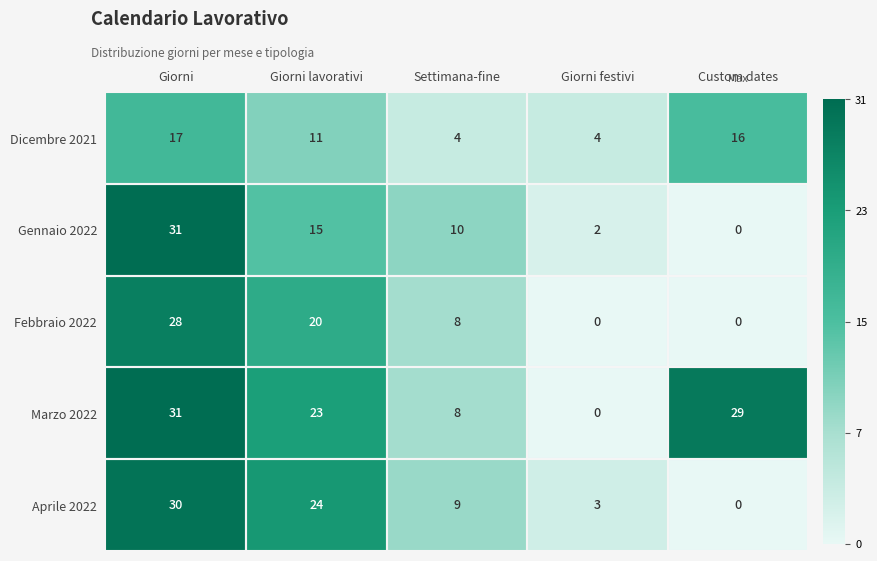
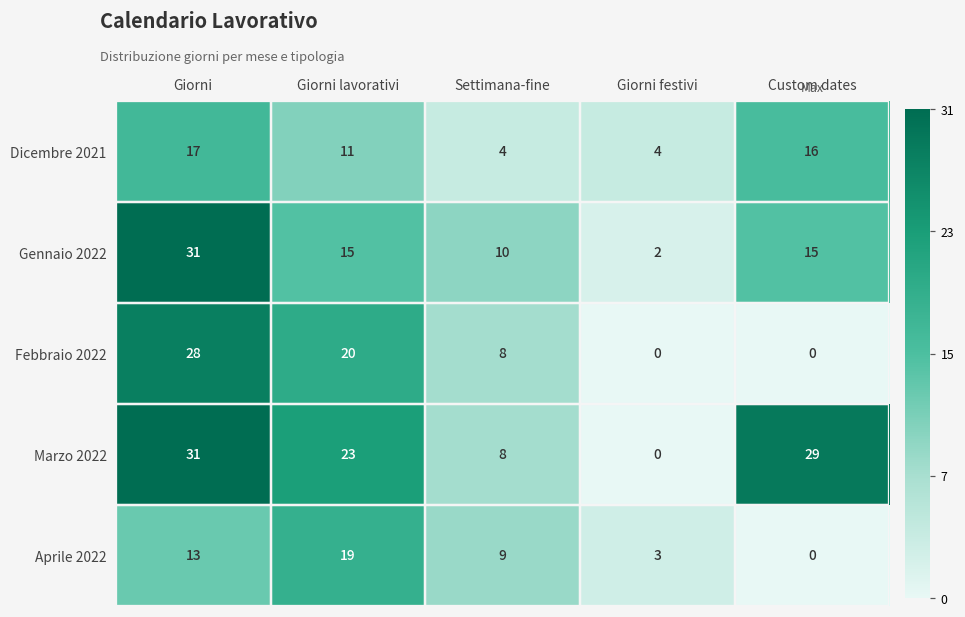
Gennaio 2022, Custom dates: 0 -> 15
Aprile 2022, Giorni: 30 -> 13
Aprile 2022, Giorni lavorativi: 24 -> 19
